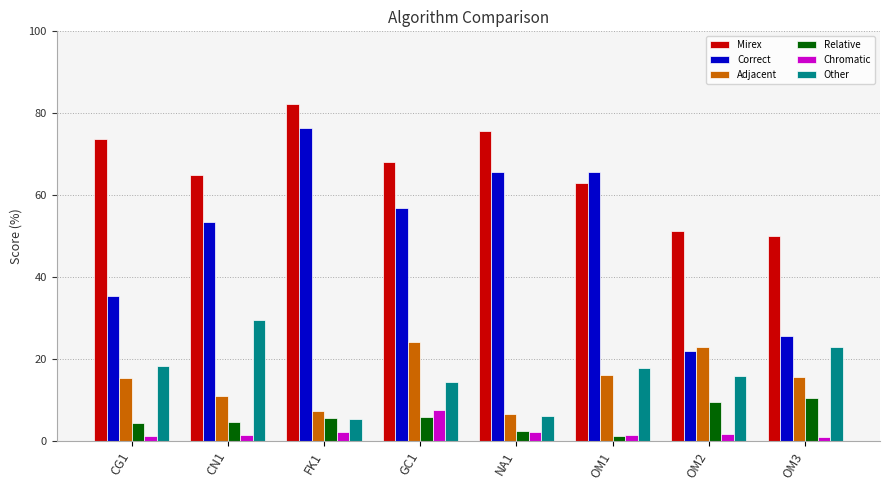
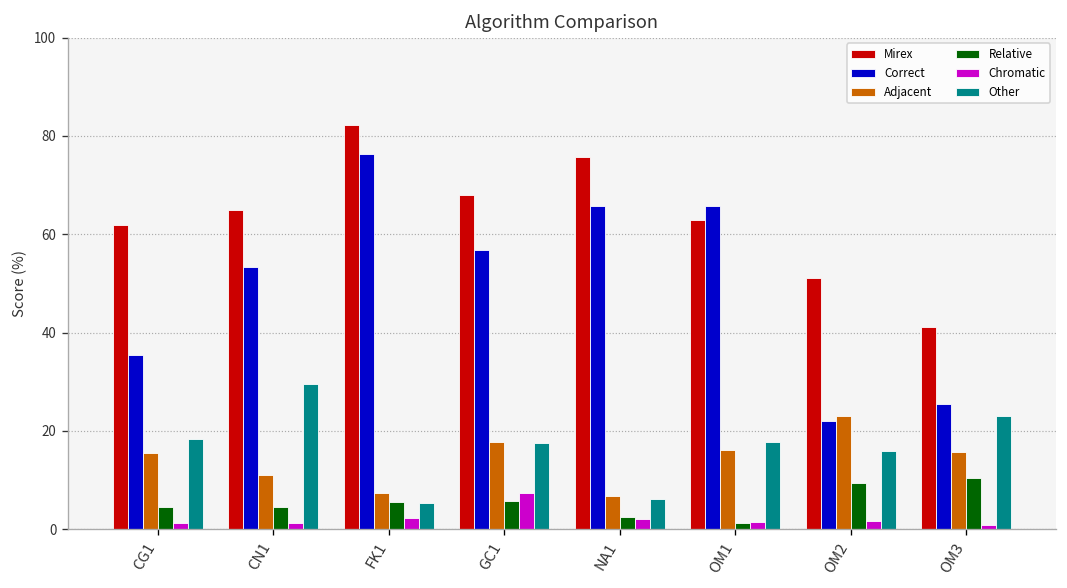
Mirex, CG1: 74 -> 62
Adjacent, GC1: 24 -> 18
Other, GC1: 14 -> 18
Mirex, OM3: 50 -> 41
